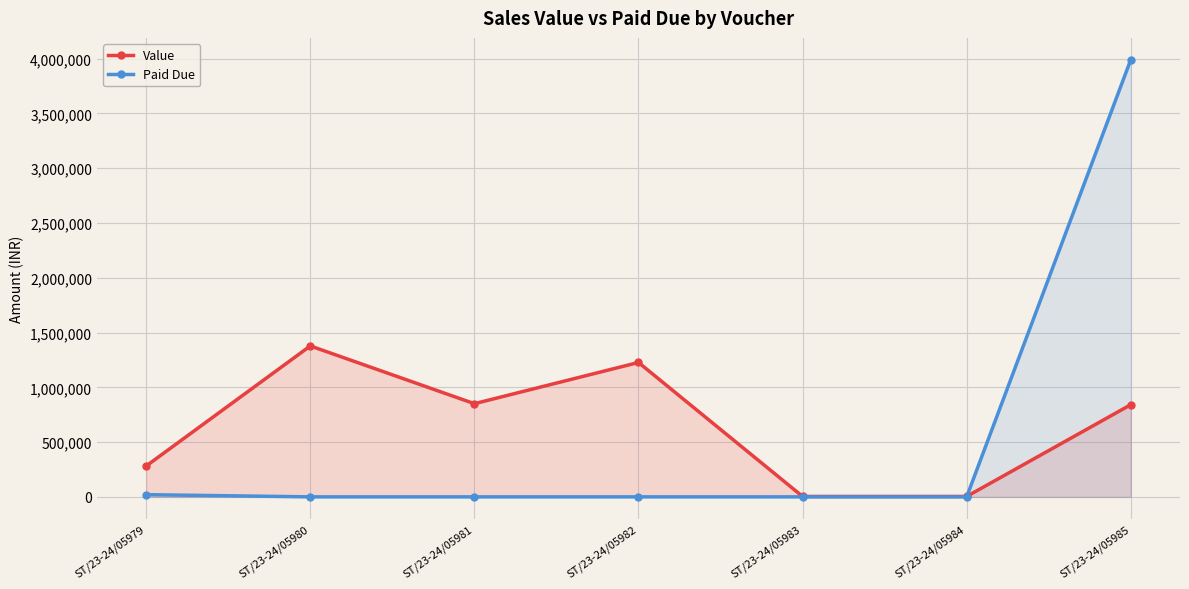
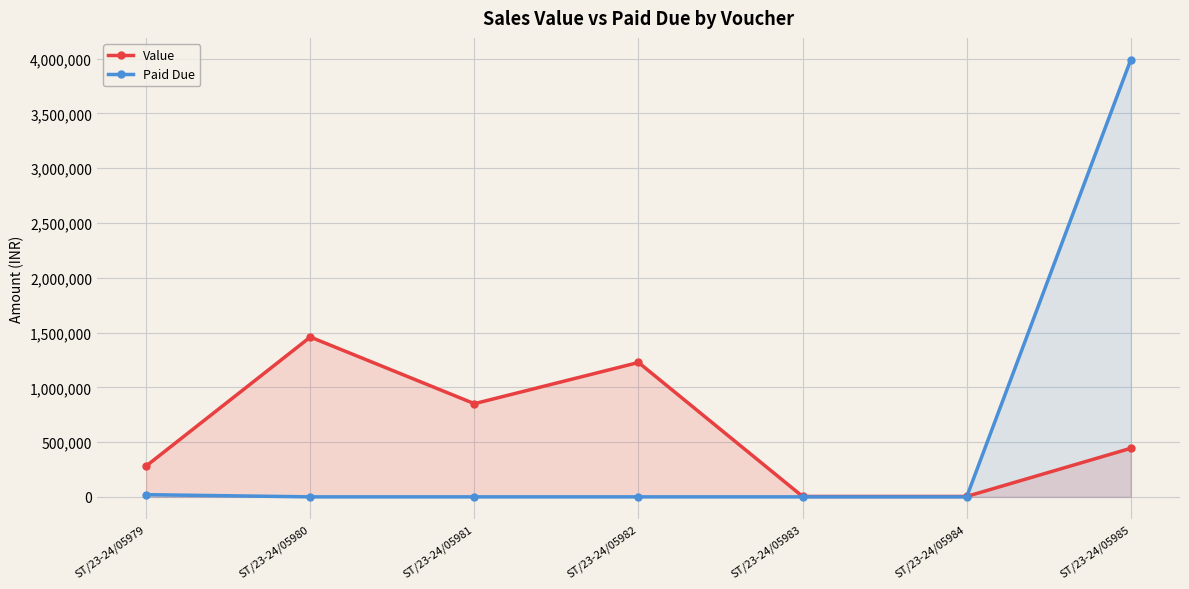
Value, ST/23-24/05980: 1,380,000 -> 1,460,000
Value, ST/23-24/05985: 840,000 -> 440,000
